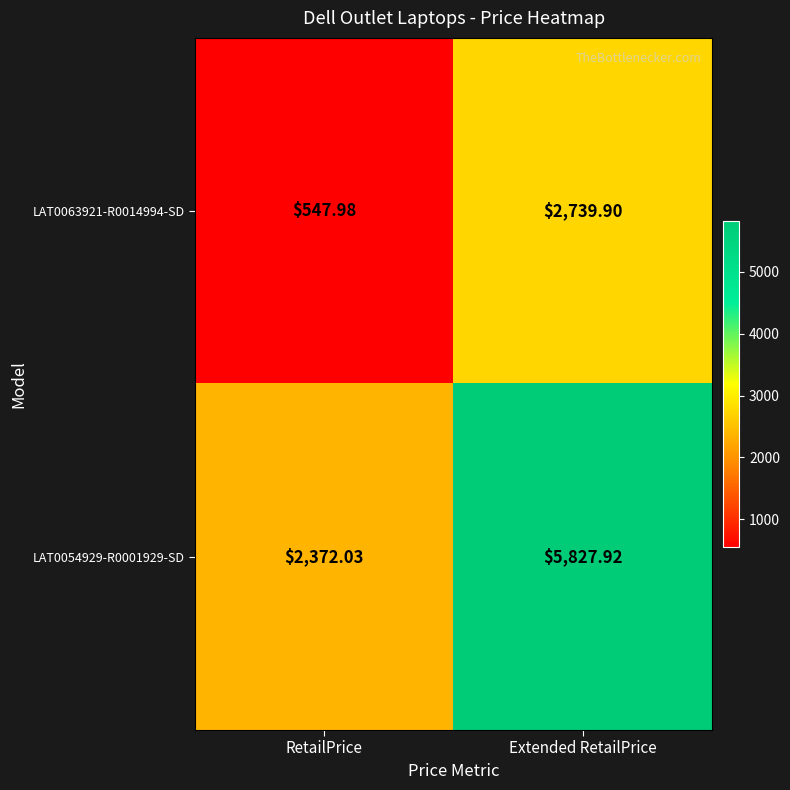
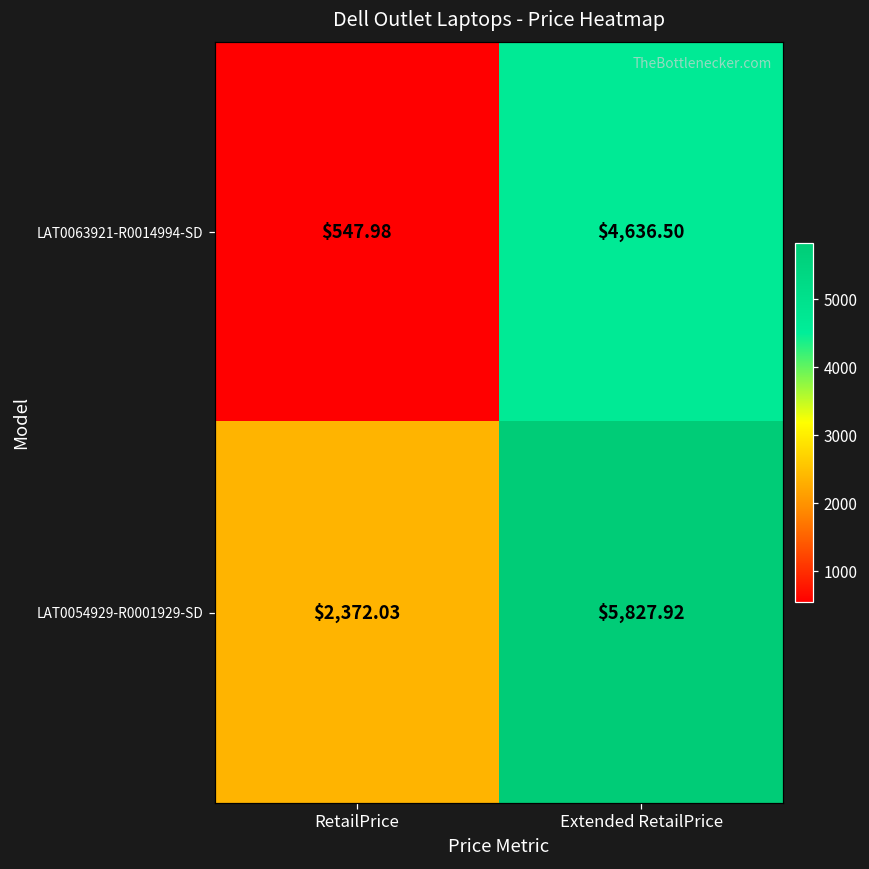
LAT0063921-R0014994-SD, Extended RetailPrice: $2,739.90 -> $4,636.50
